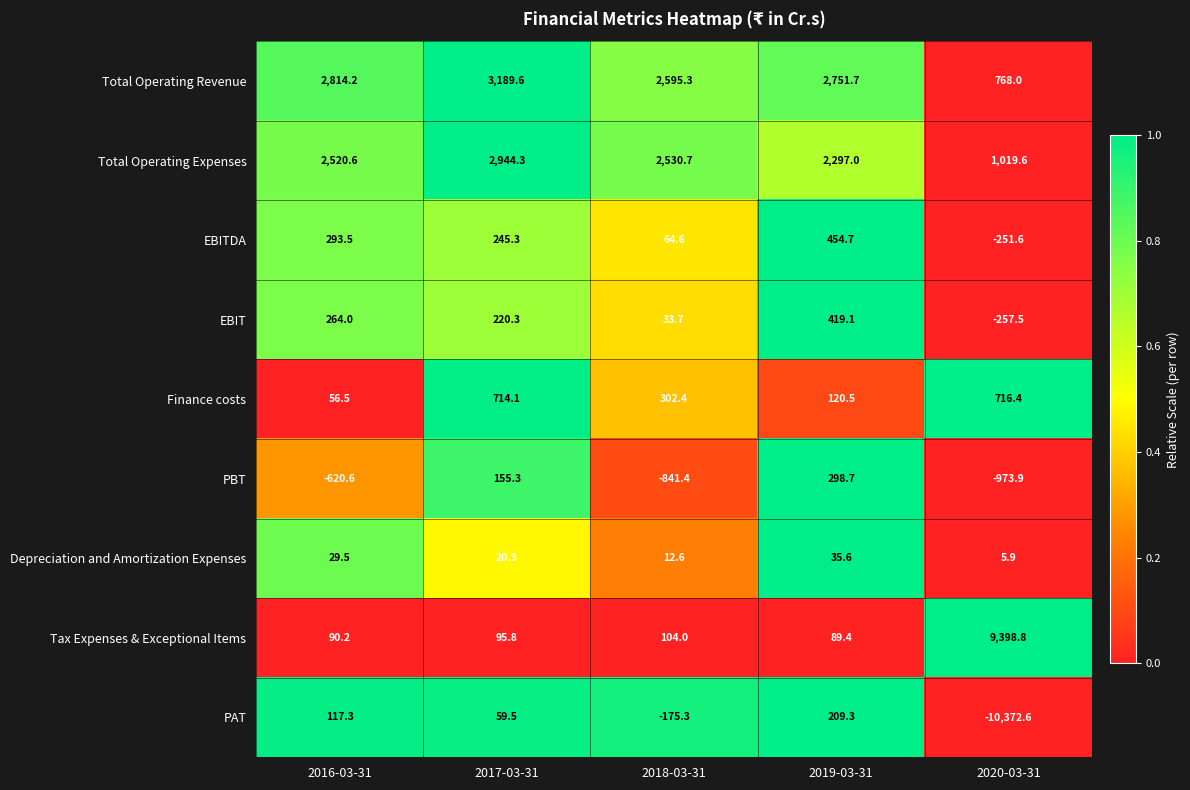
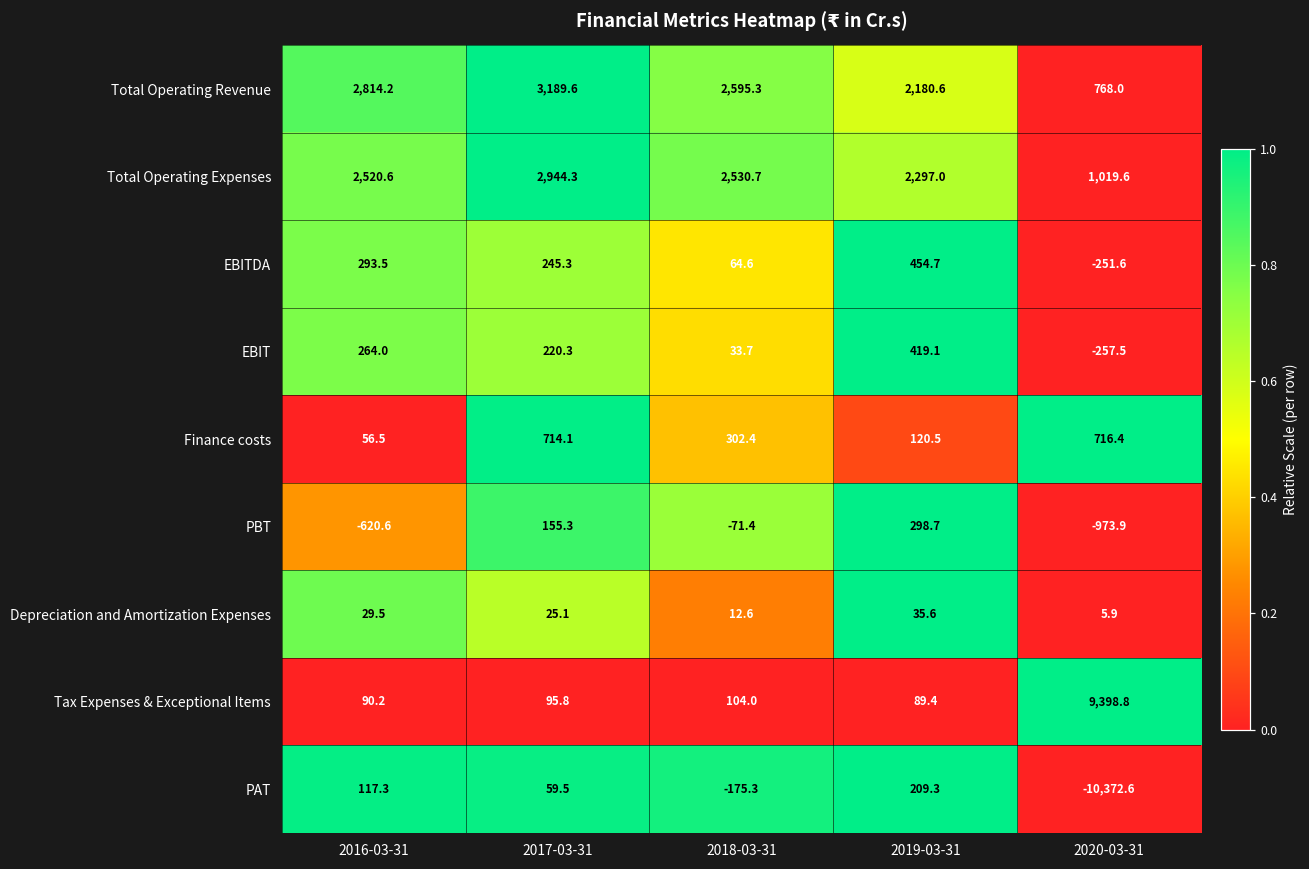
Total Operating Revenue, 2019-03-31: 2,751.7 -> 2,180.6
PBT, 2018-03-31: -841.4 -> -71.4
Depreciation and Amortization Expenses, 2017-03-31: 20.3 -> 25.1
